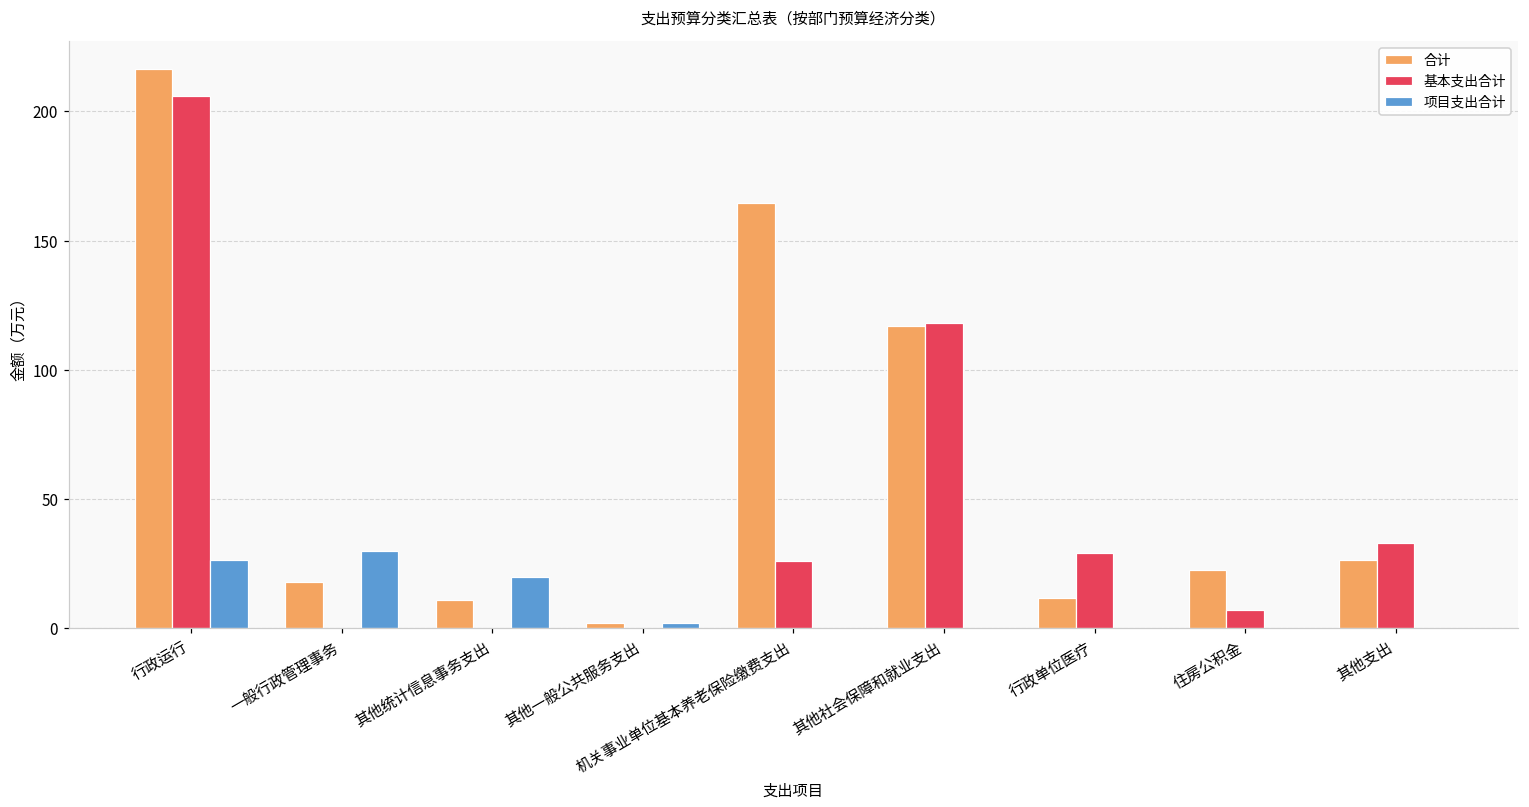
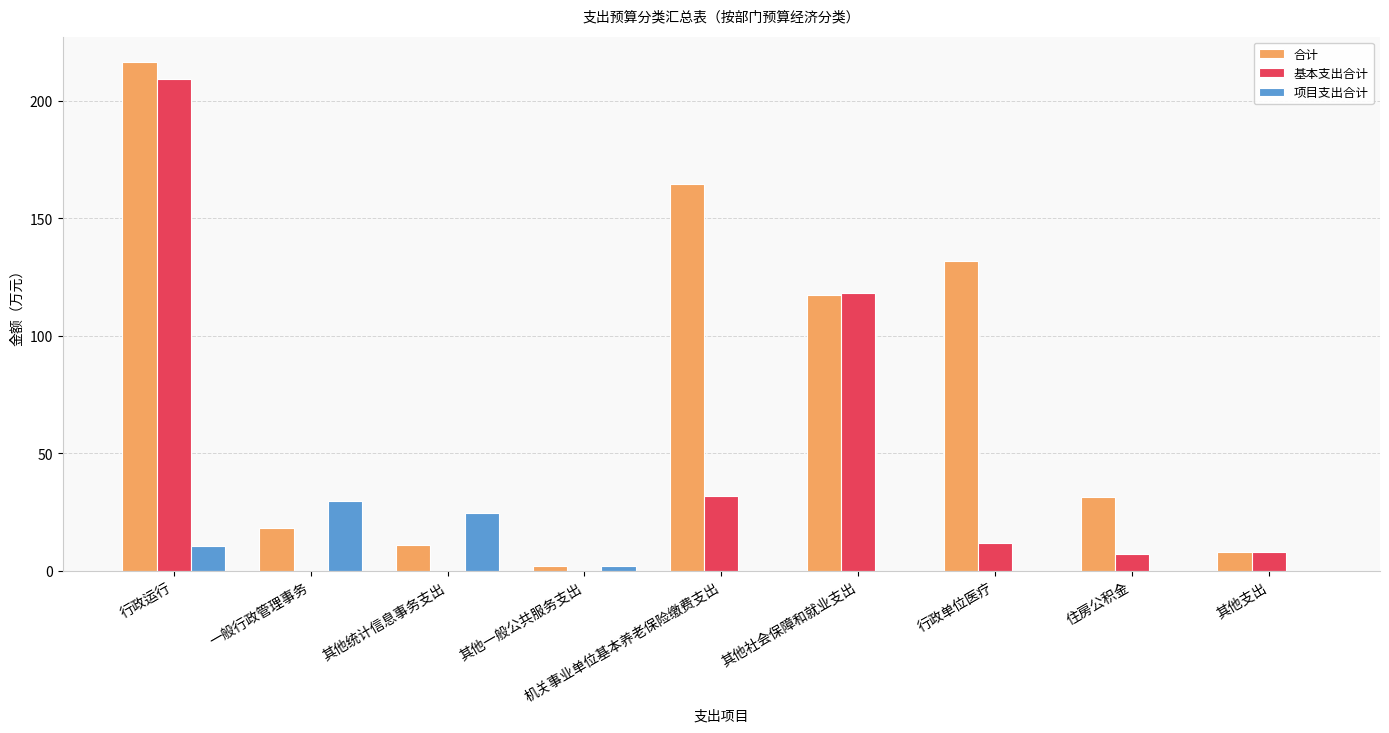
基本支出合计, 行政运行: 206 -> 209
项目支出合计, 行政运行: 27 -> 11
项目支出合计, 其他统计信息事务支出: 20 -> 24
基本支出合计, 机关事业单位基本养老保险缴费支出: 26 -> 32
合计, 行政单位医疗: 12 -> 132
基本支出合计, 行政单位医疗: 29 -> 12
合计, 住房公积金: 22 -> 31
合计, 其他支出: 27 -> 8
基本支出合计, 其他支出: 33 -> 8
